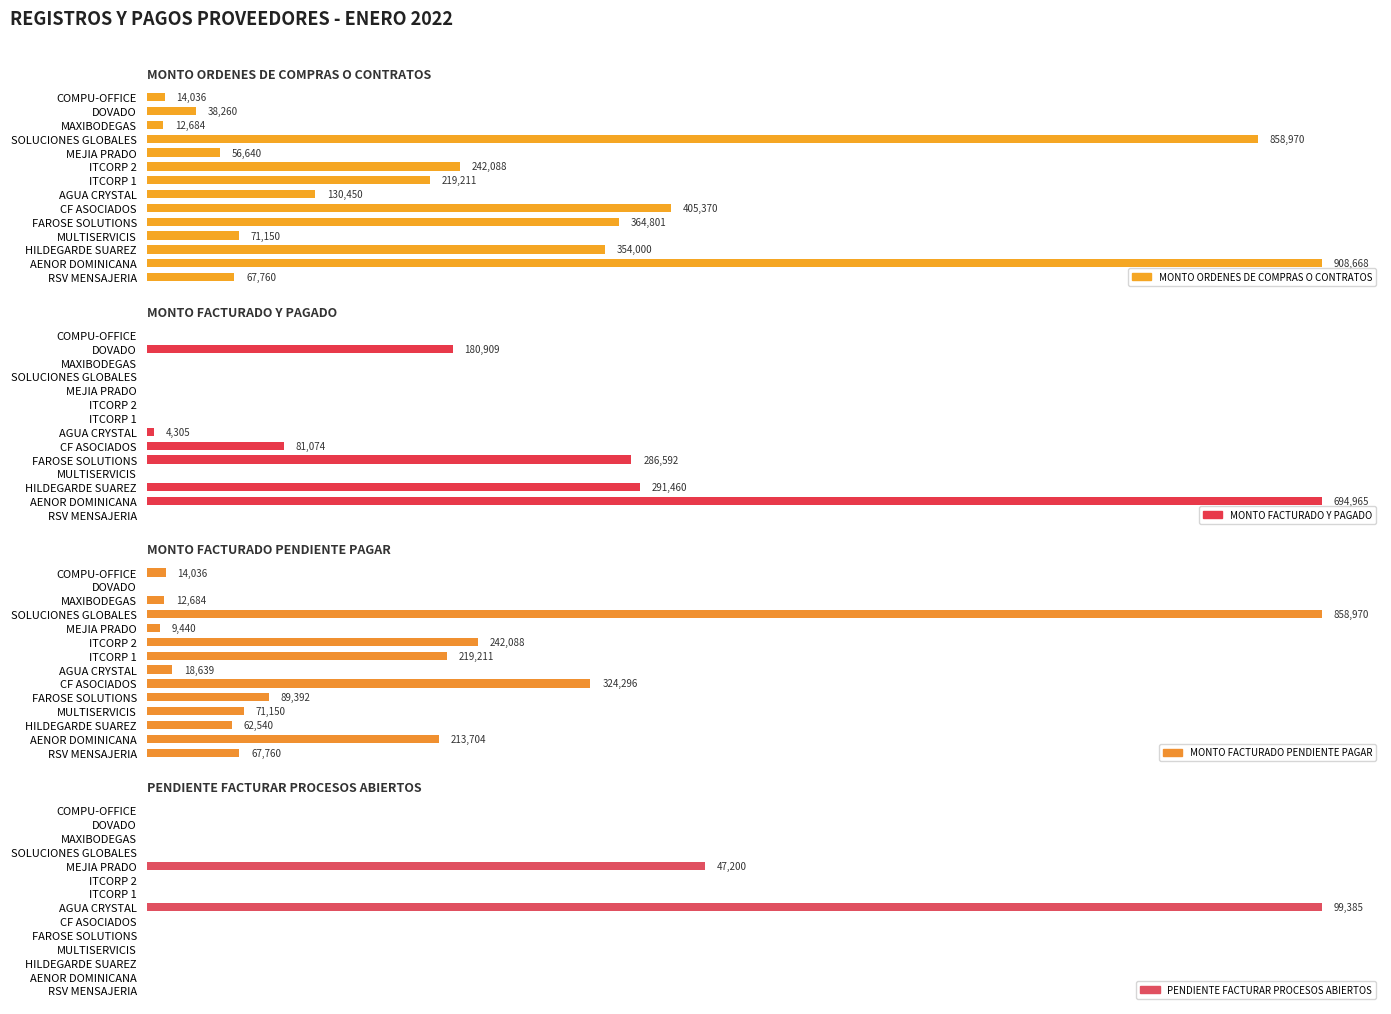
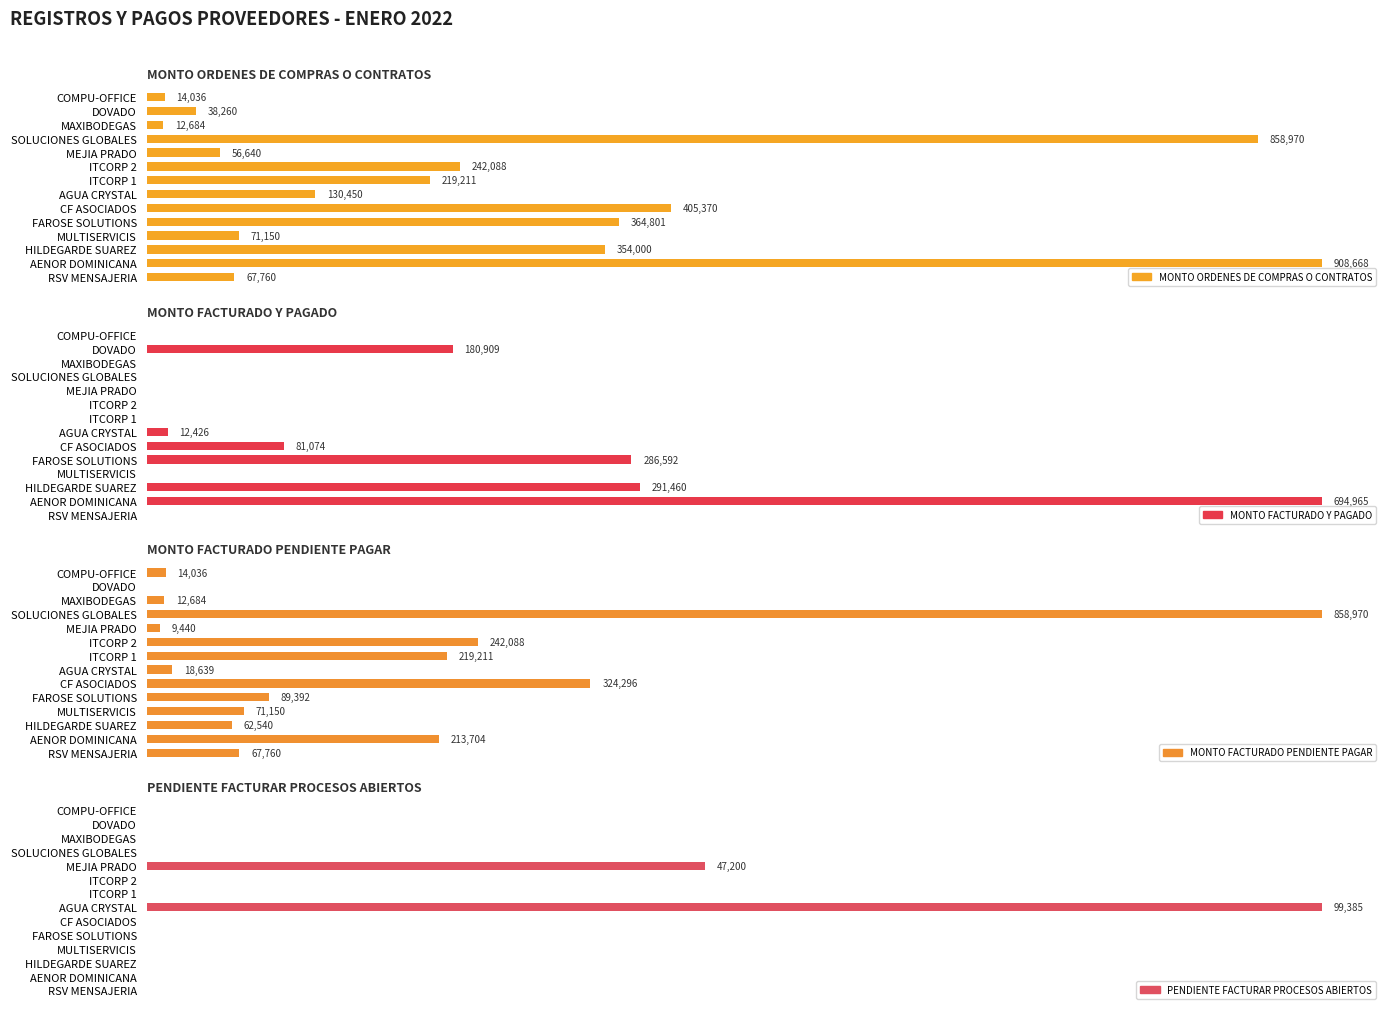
MONTO FACTURADO Y PAGADO, AGUA CRYSTAL: 4,305 -> 12,426
